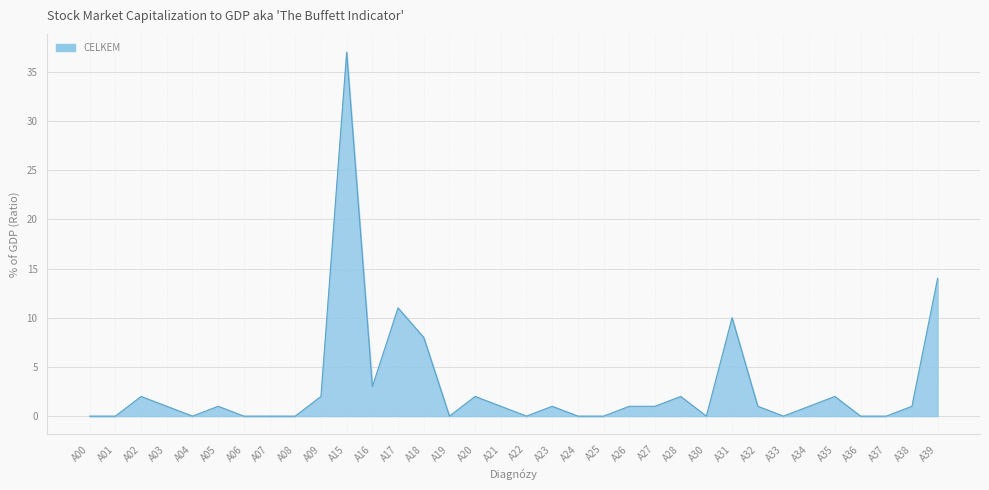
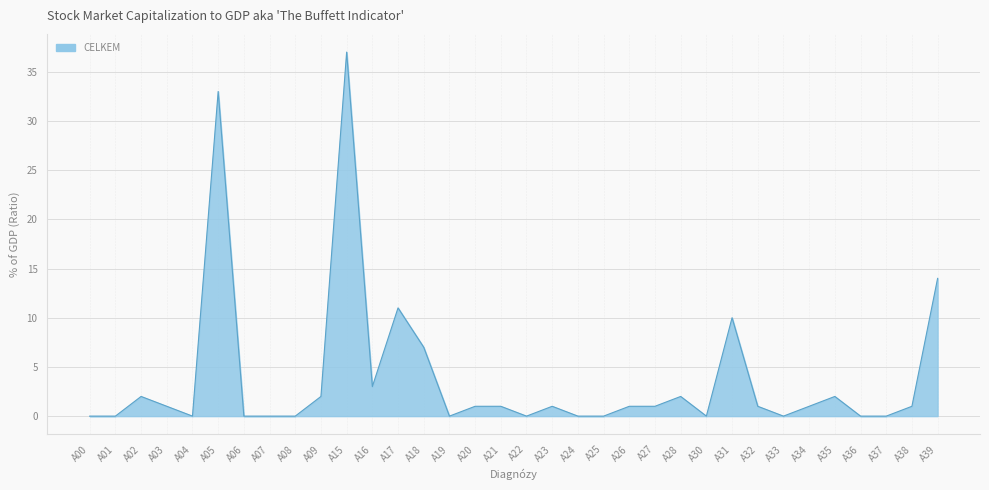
A05: 1 -> 33
A18: 8 -> 7
A20: 2 -> 1
